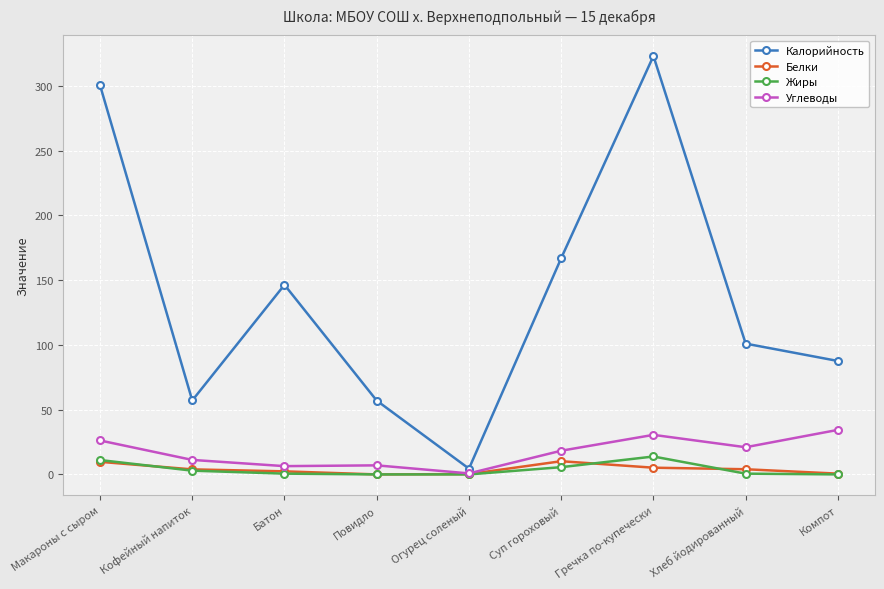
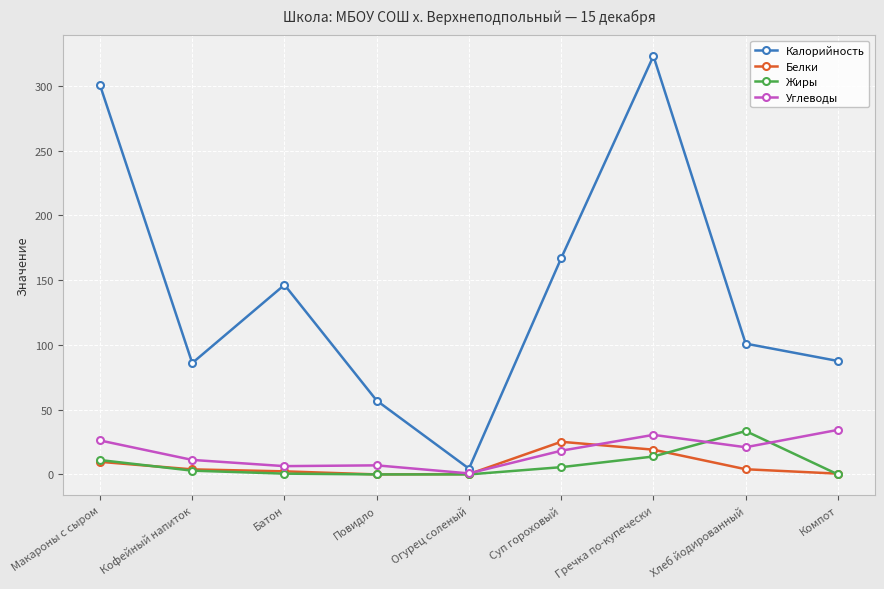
Калорийность, Кофейный напиток: 57 -> 86
Белки, Суп гороховый: 10 -> 25
Белки, Гречка по-купечески: 5 -> 19
Жиры, Хлеб йодированный: 1 -> 34
